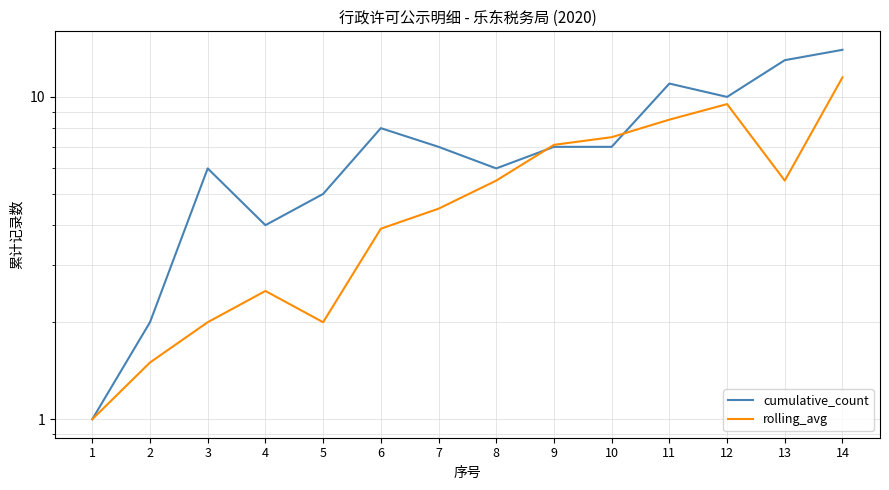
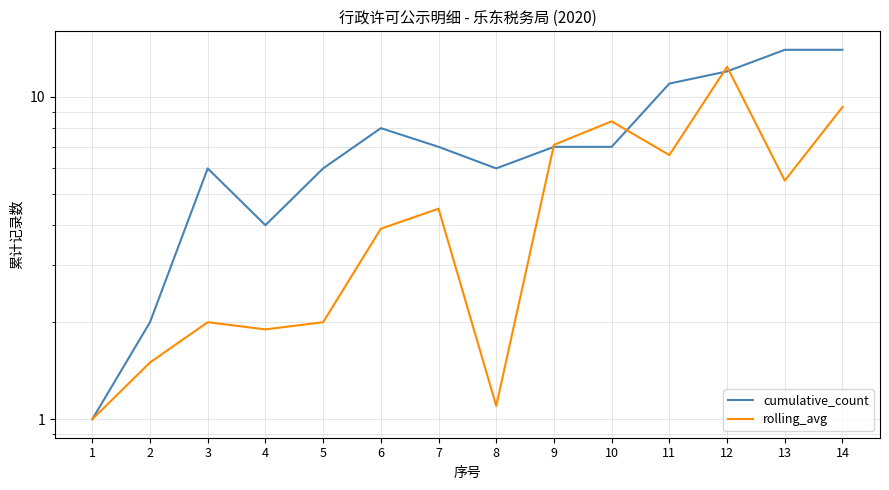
rolling_avg, 4: 2.5 -> 1.9
cumulative_count, 5: 5 -> 6
rolling_avg, 8: 5.5 -> 1.1
rolling_avg, 10: 7.5 -> 8.4
rolling_avg, 11: 8.5 -> 6.6
cumulative_count, 12: 10 -> 12
rolling_avg, 12: 9.5 -> 12.4
cumulative_count, 13: 13 -> 14
rolling_avg, 14: 11.5 -> 9.3
